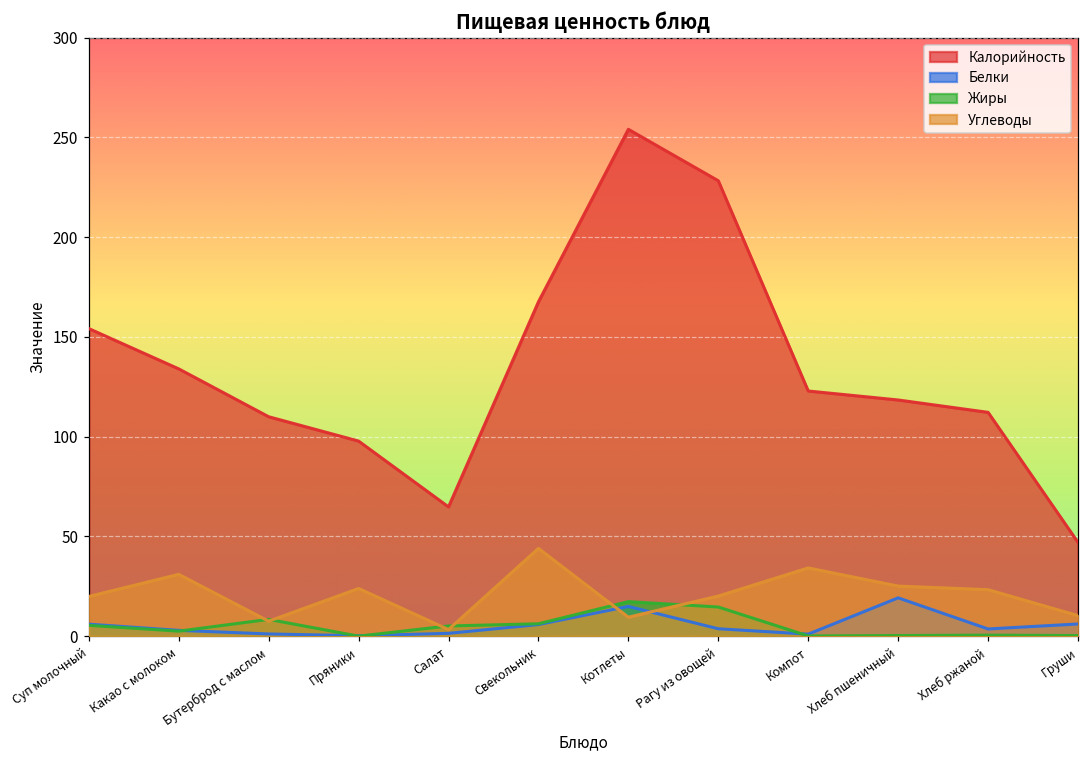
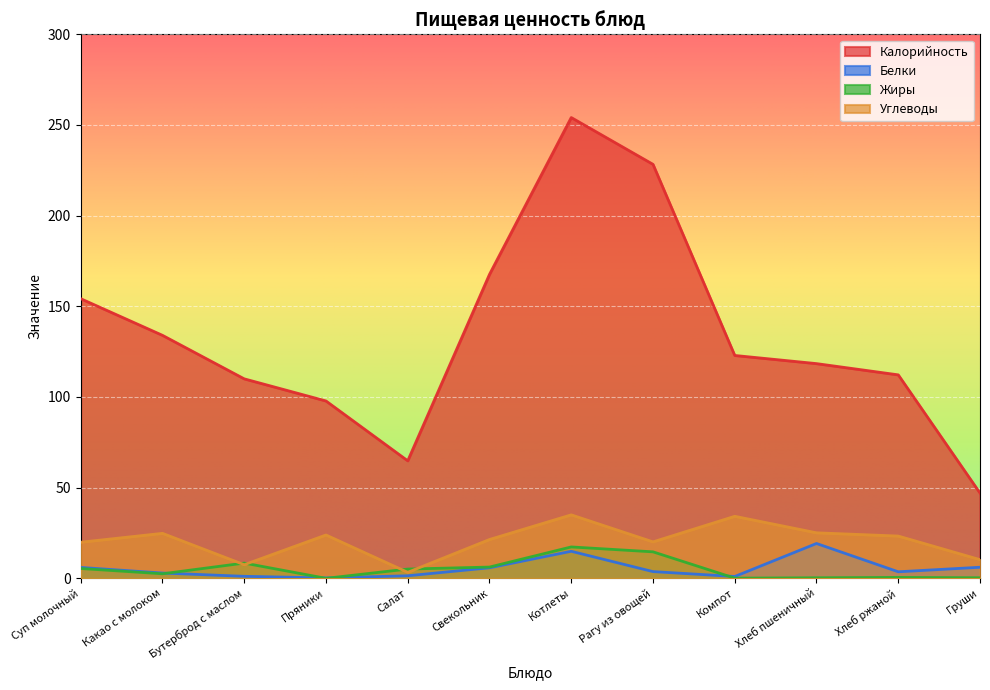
Углеводы, Какао с молоком: 31 -> 25
Углеводы, Свекольник: 44 -> 21
Углеводы, Котлеты: 10 -> 35
